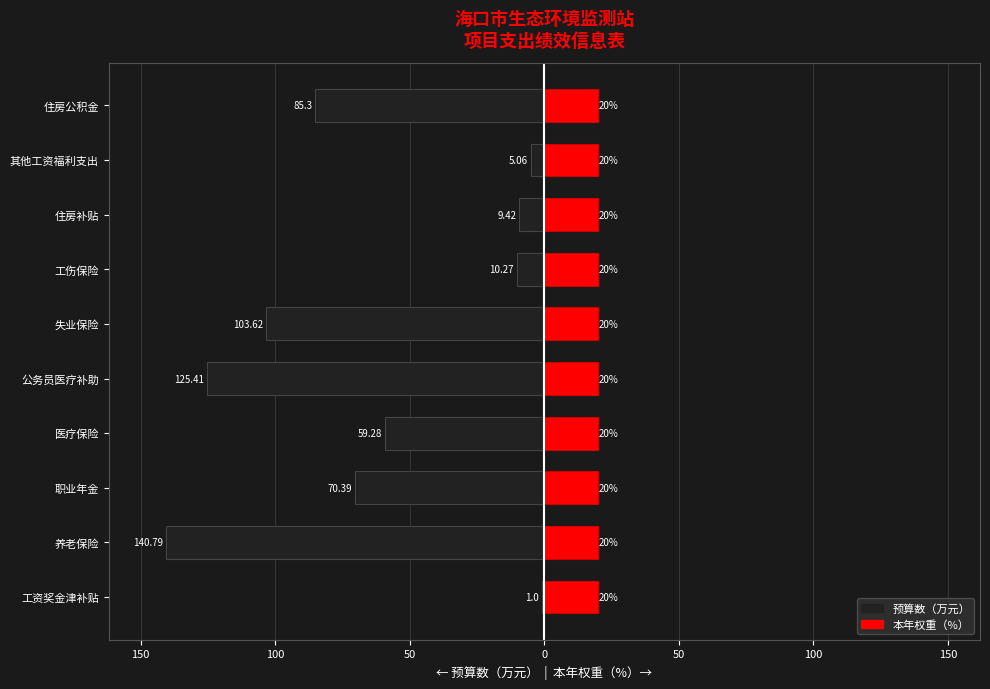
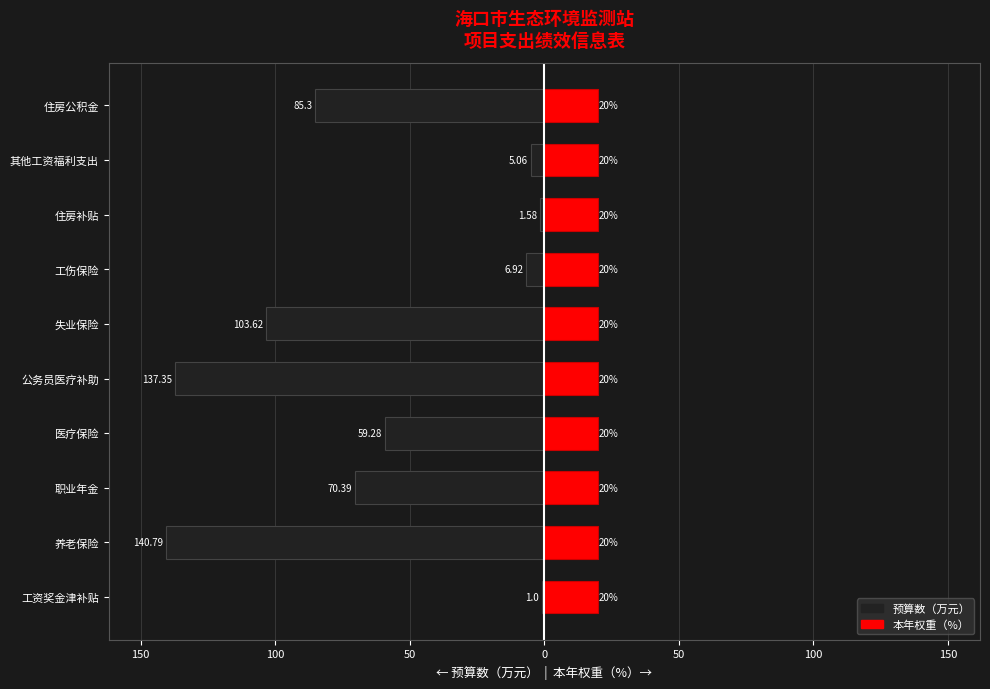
预算数（万元）, 住房补贴: 9.42 -> 1.58
预算数（万元）, 工伤保险: 10.27 -> 6.92
预算数（万元）, 公务员医疗补助: 125.41 -> 137.35
